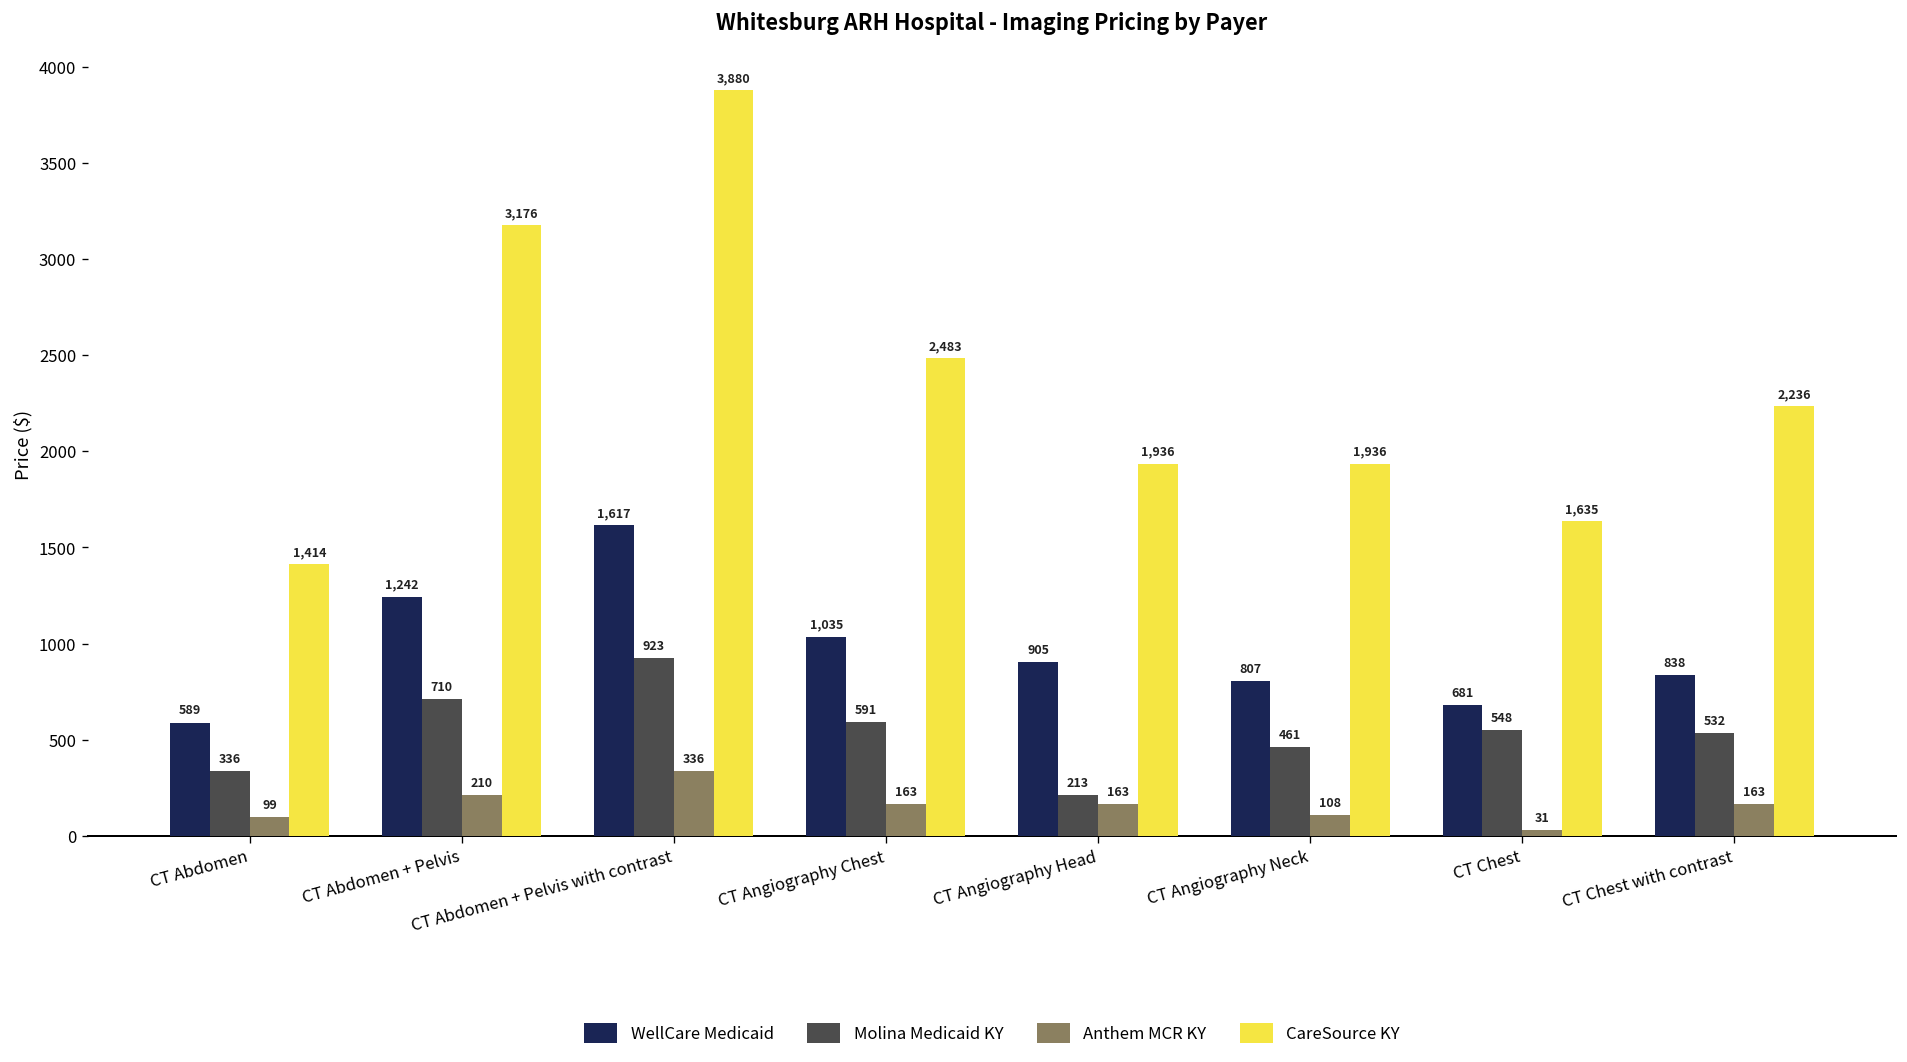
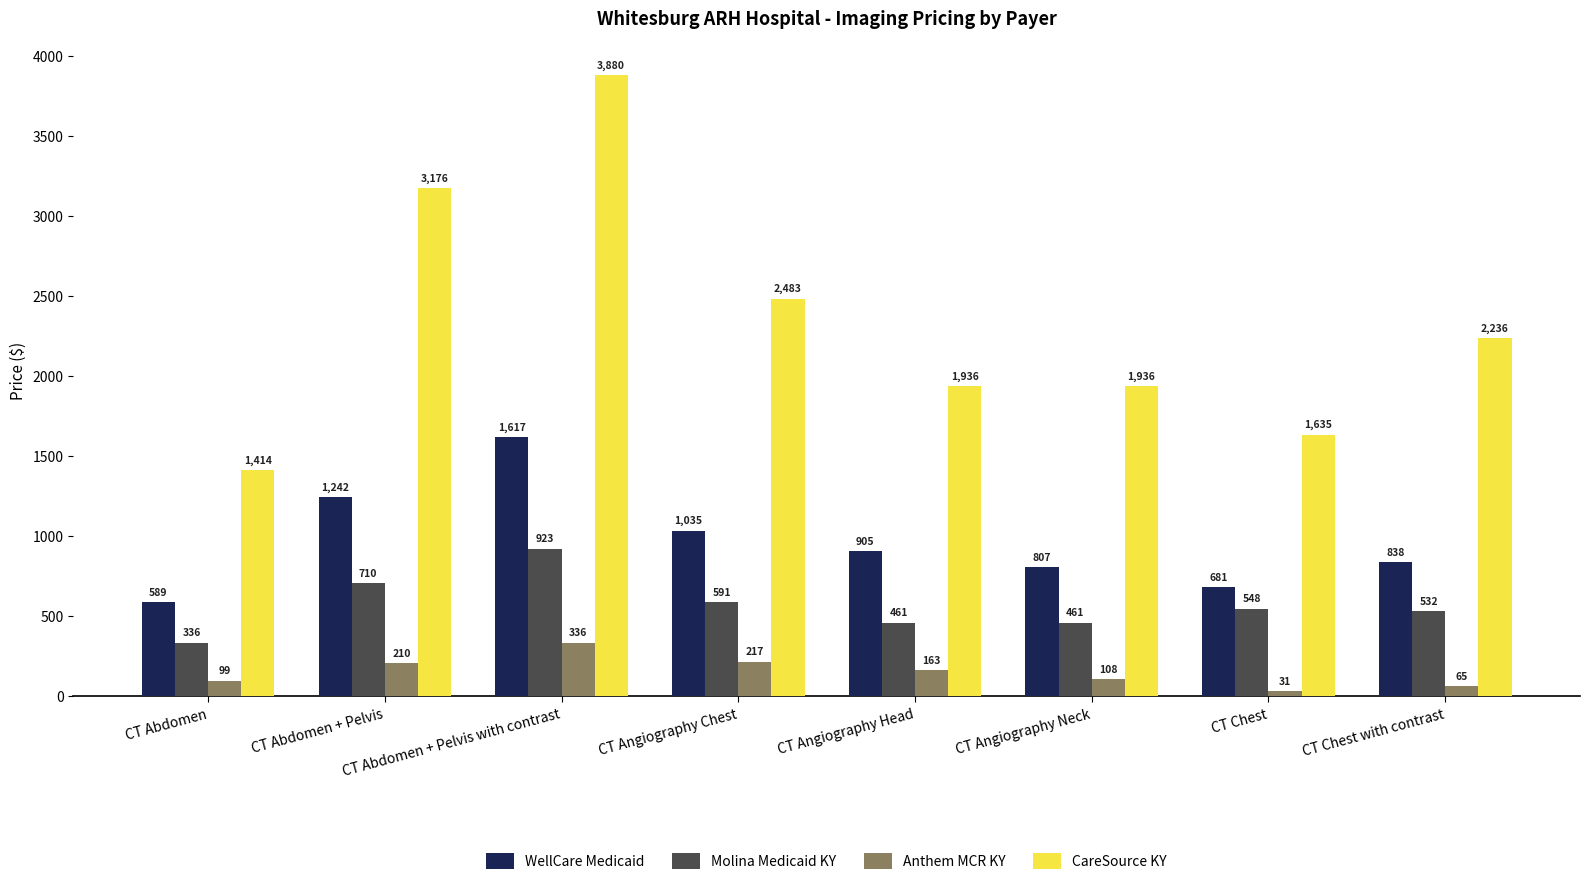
Anthem MCR KY, CT Angiography Chest: 163 -> 217
Molina Medicaid KY, CT Angiography Head: 213 -> 461
Anthem MCR KY, CT Chest with contrast: 163 -> 65
